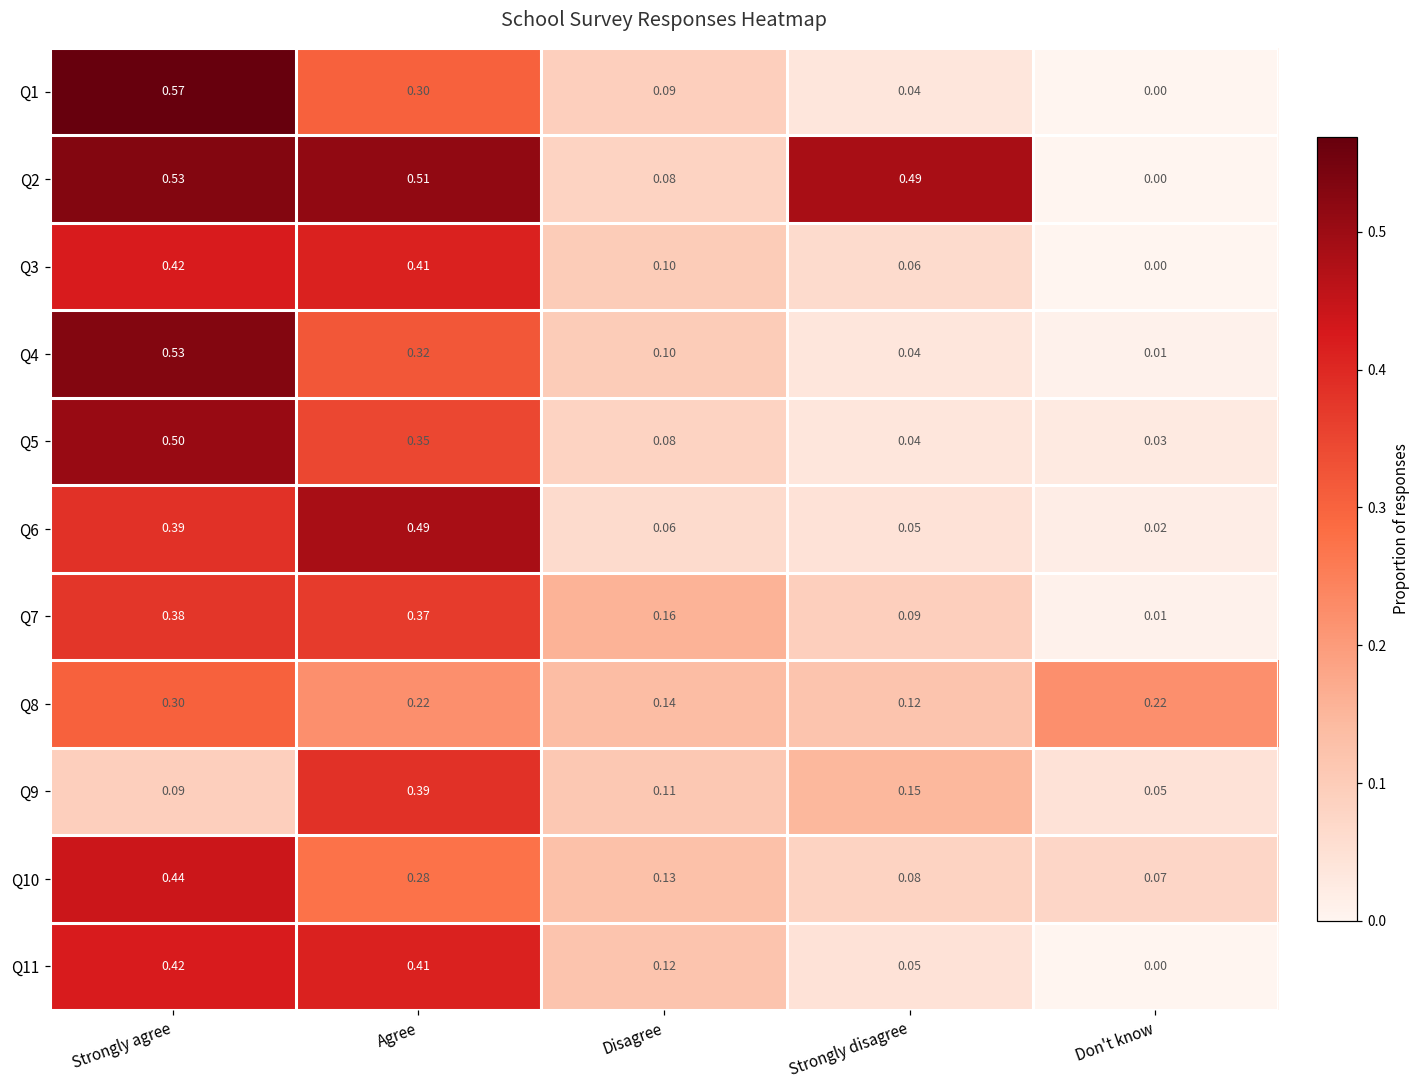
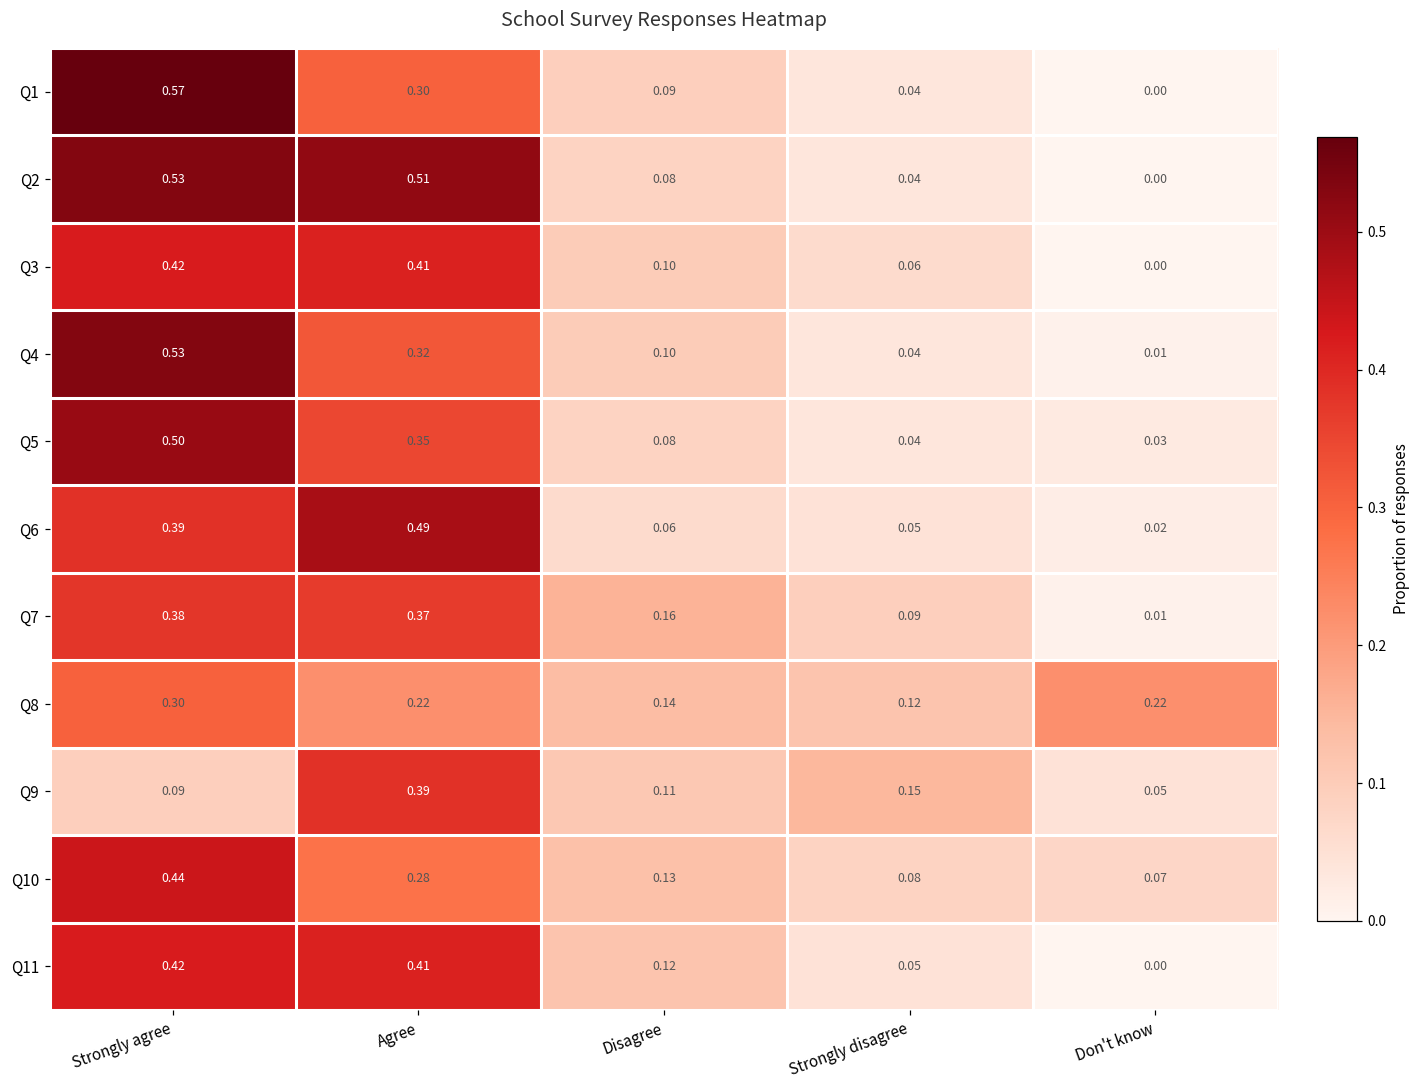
Q2, Strongly disagree: 0.49 -> 0.04
